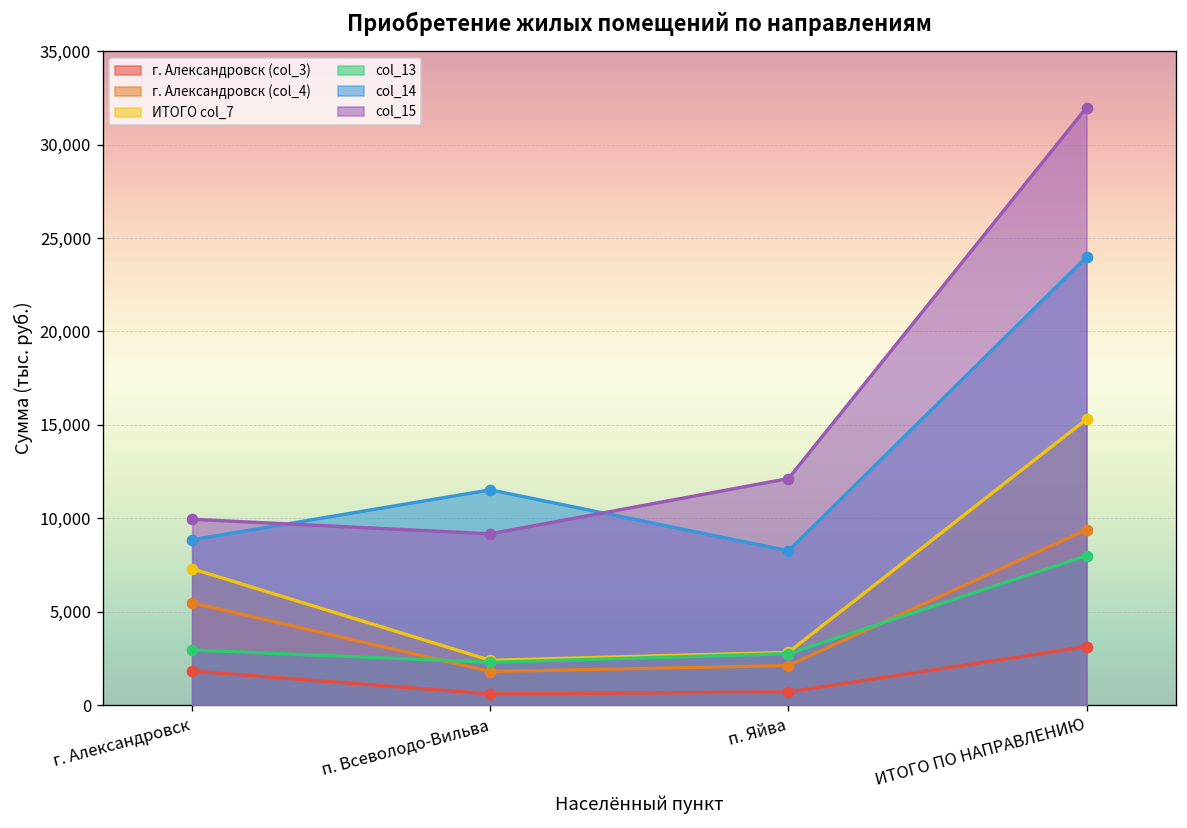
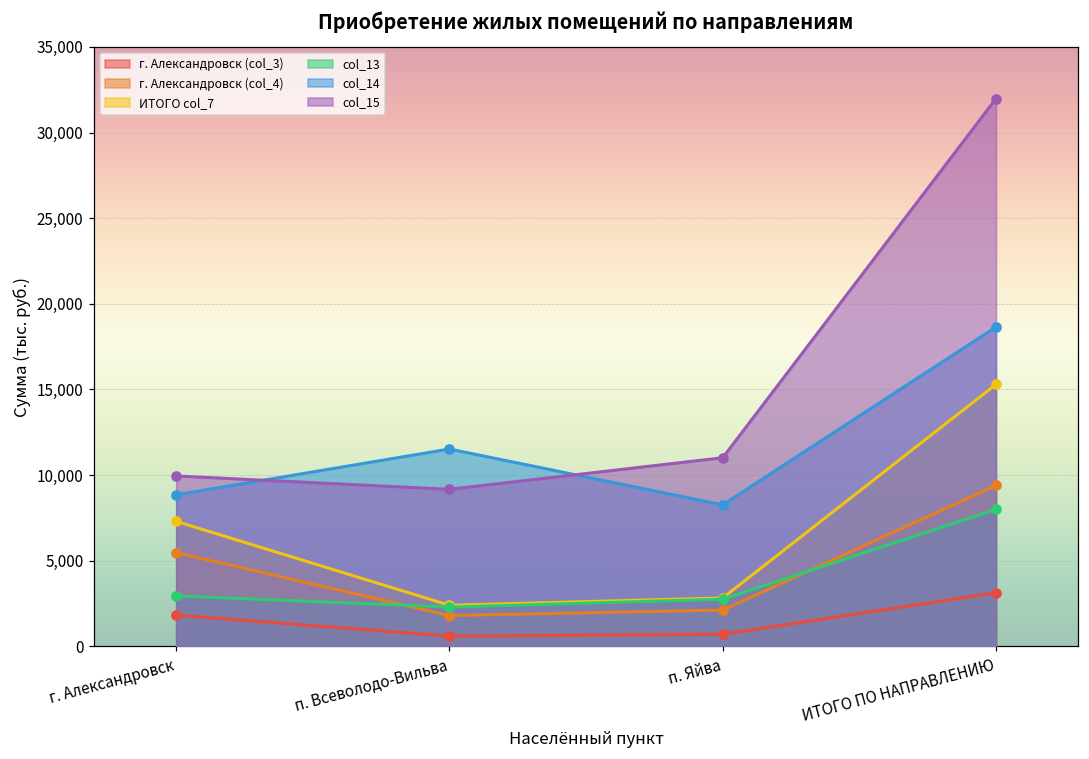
col_15, п. Яйва: 12,100 -> 11,000
col_14, ИТОГО ПО НАПРАВЛЕНИЮ: 24,000 -> 18,600
